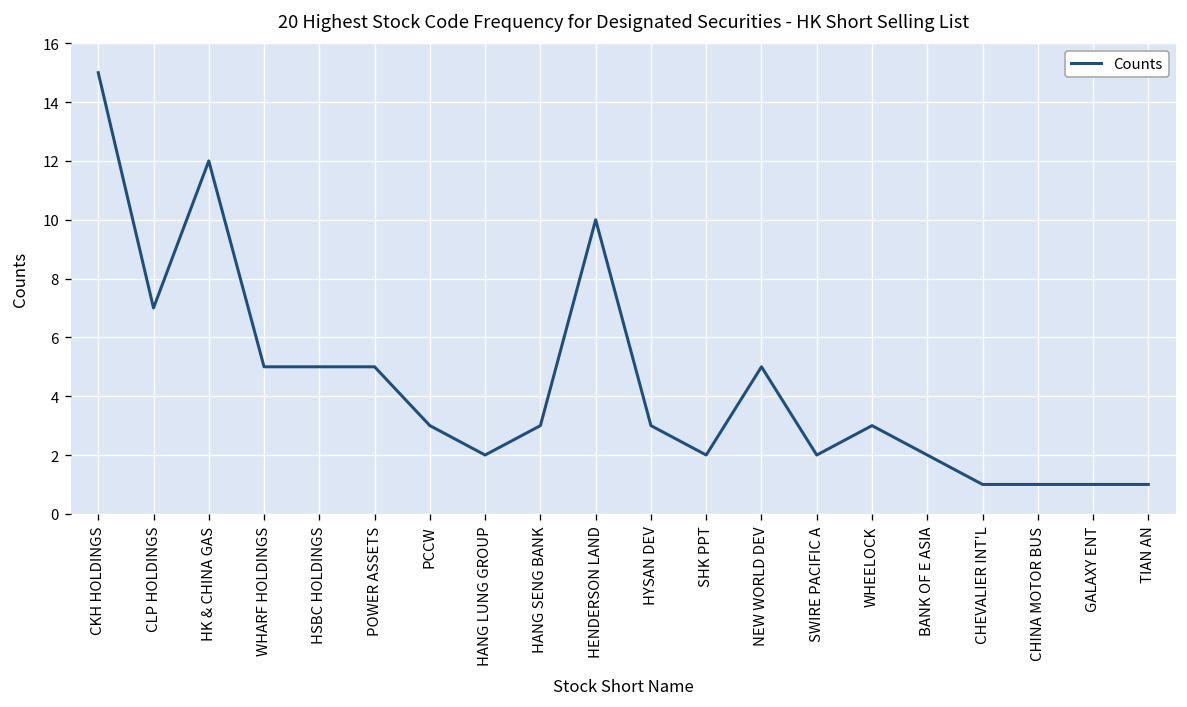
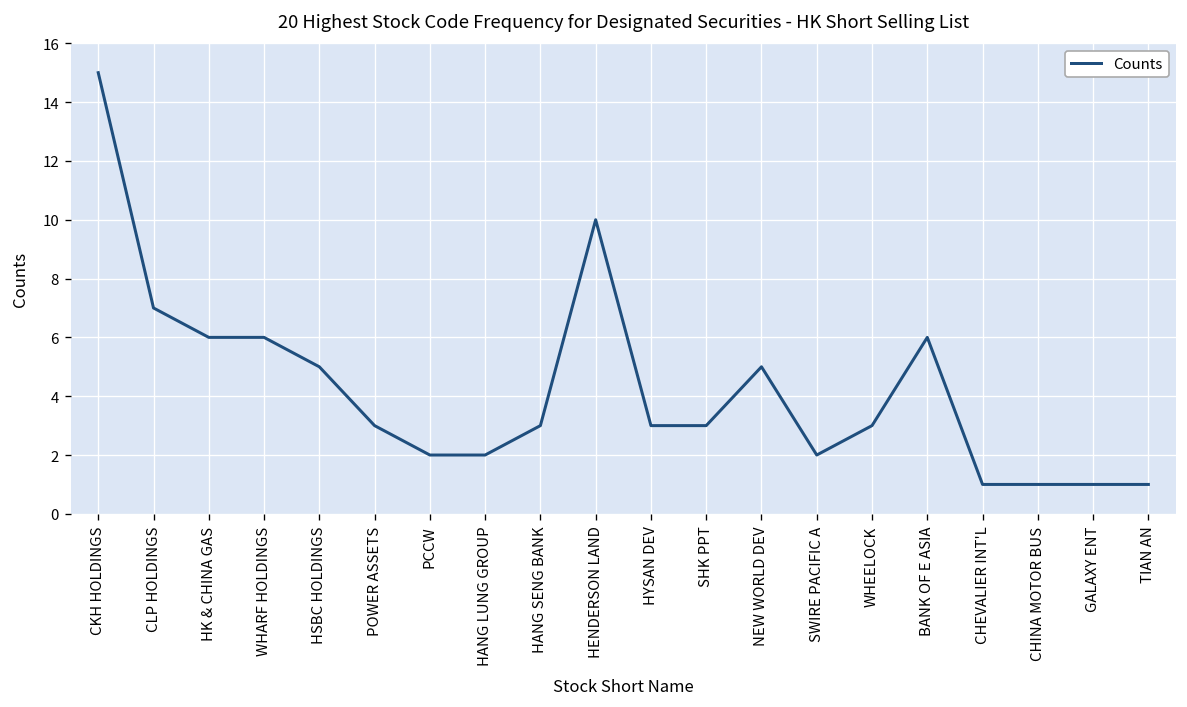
HK & CHINA GAS: 12 -> 6
WHARF HOLDINGS: 5 -> 6
POWER ASSETS: 5 -> 3
PCCW: 3 -> 2
SHK PPT: 2 -> 3
BANK OF E ASIA: 2 -> 6
